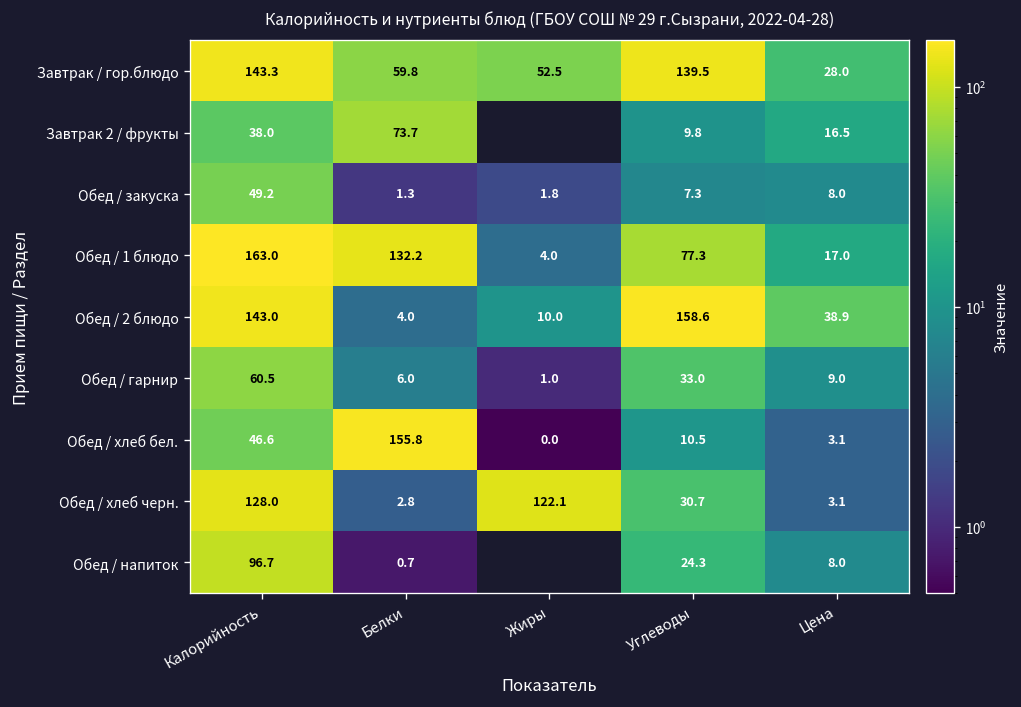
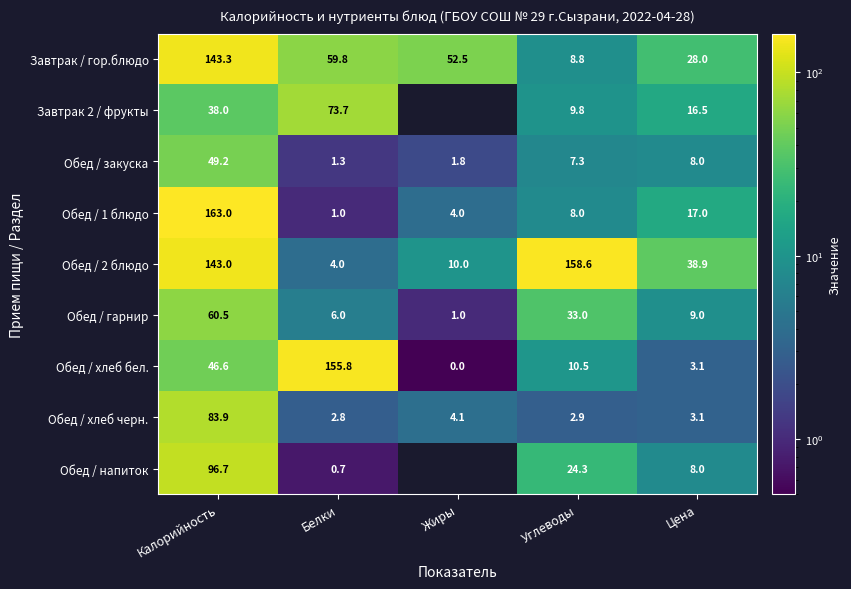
Завтрак / гор.блюдо, Углеводы: 139.5 -> 8.8
Обед / 1 блюдо, Белки: 132.2 -> 1.0
Обед / 1 блюдо, Углеводы: 77.3 -> 8.0
Обед / хлеб черн., Калорийность: 128.0 -> 83.9
Обед / хлеб черн., Жиры: 122.1 -> 4.1
Обед / хлеб черн., Углеводы: 30.7 -> 2.9
